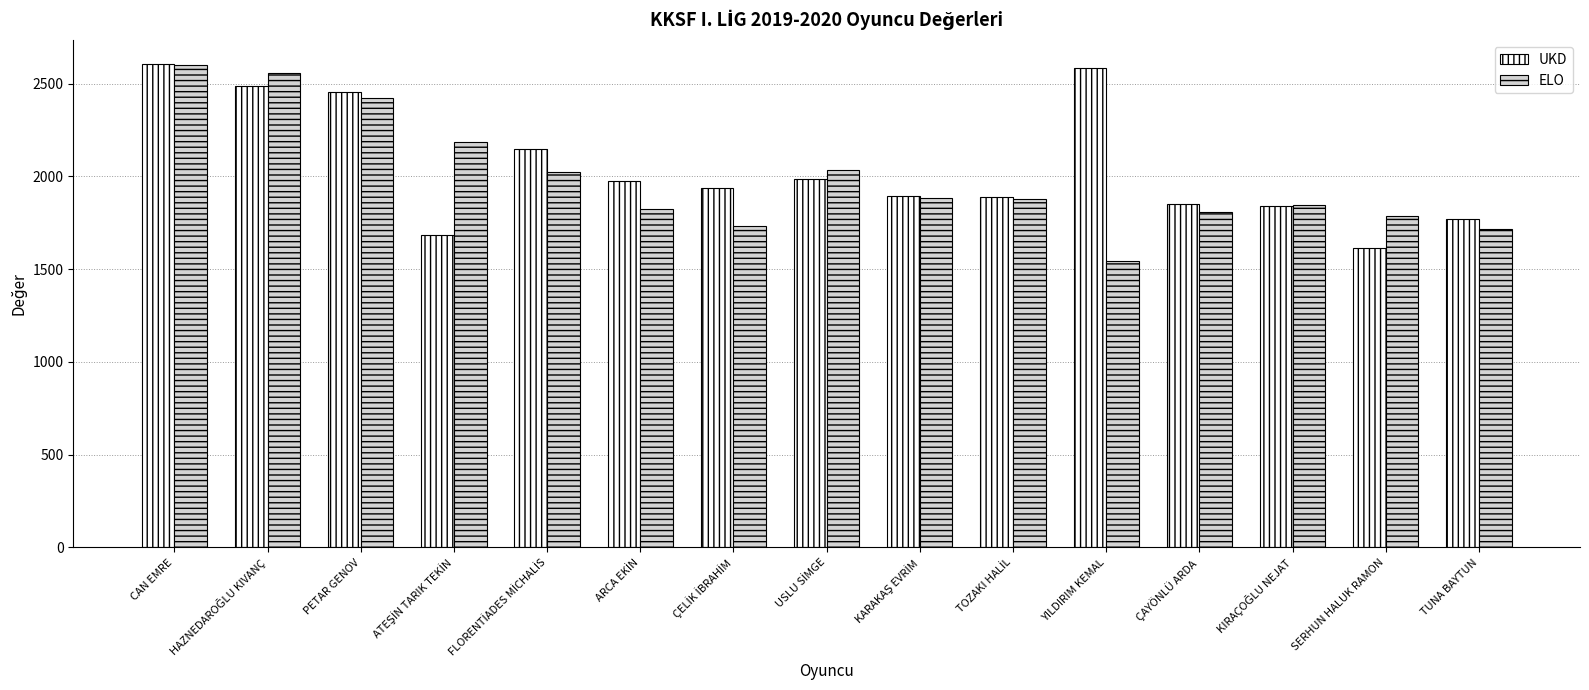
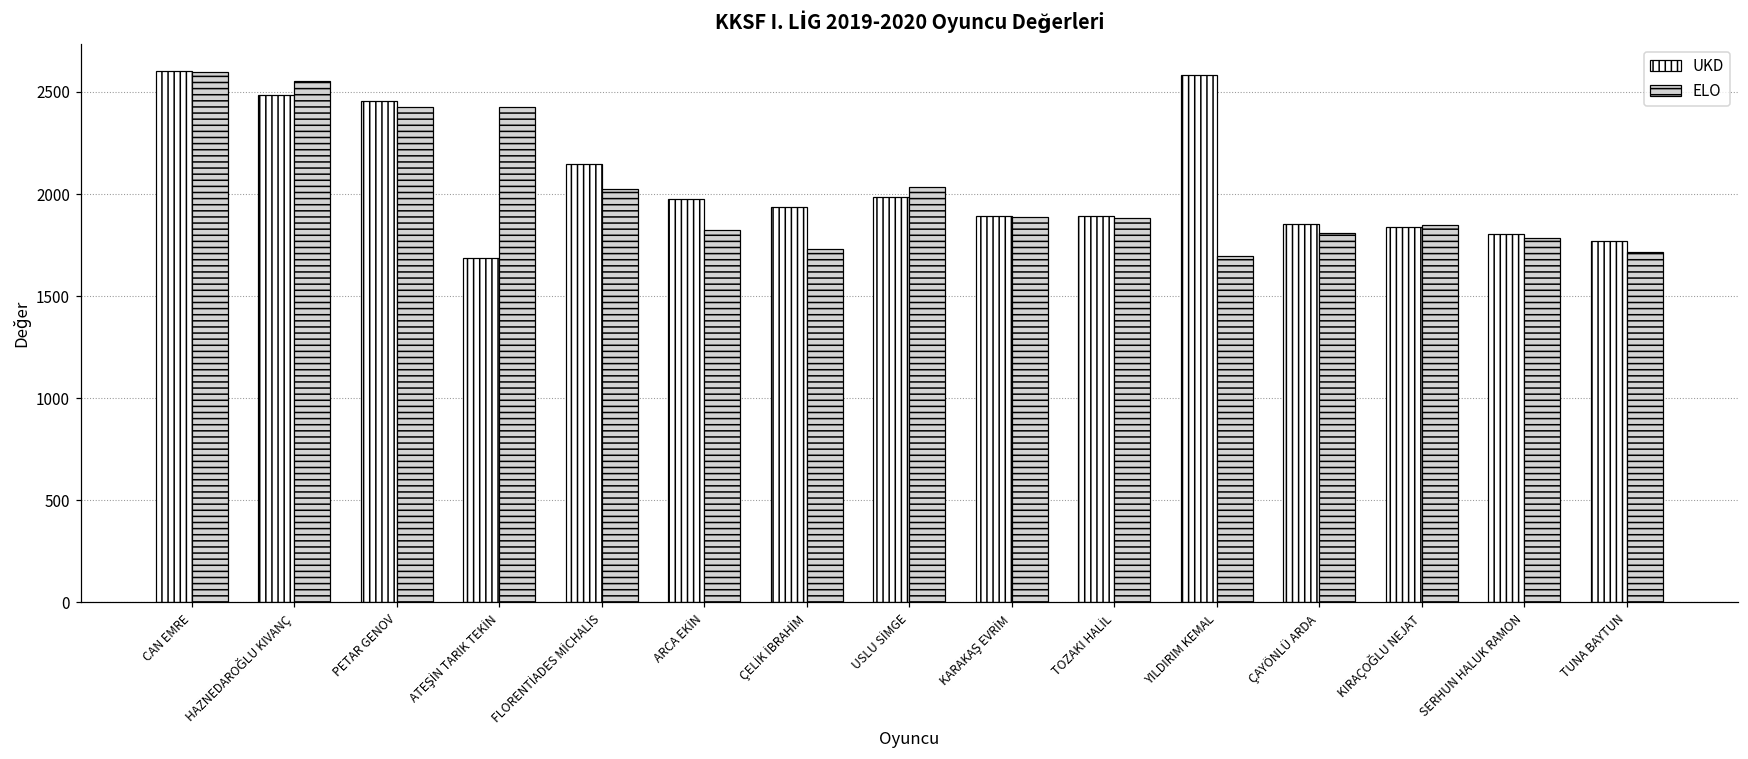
ELO, ATEŞİN TARIK TEKİN: 2180 -> 2430
ELO, YILDIRIM KEMAL: 1540 -> 1700
UKD, SERHUN HALUK RAMON: 1610 -> 1810
